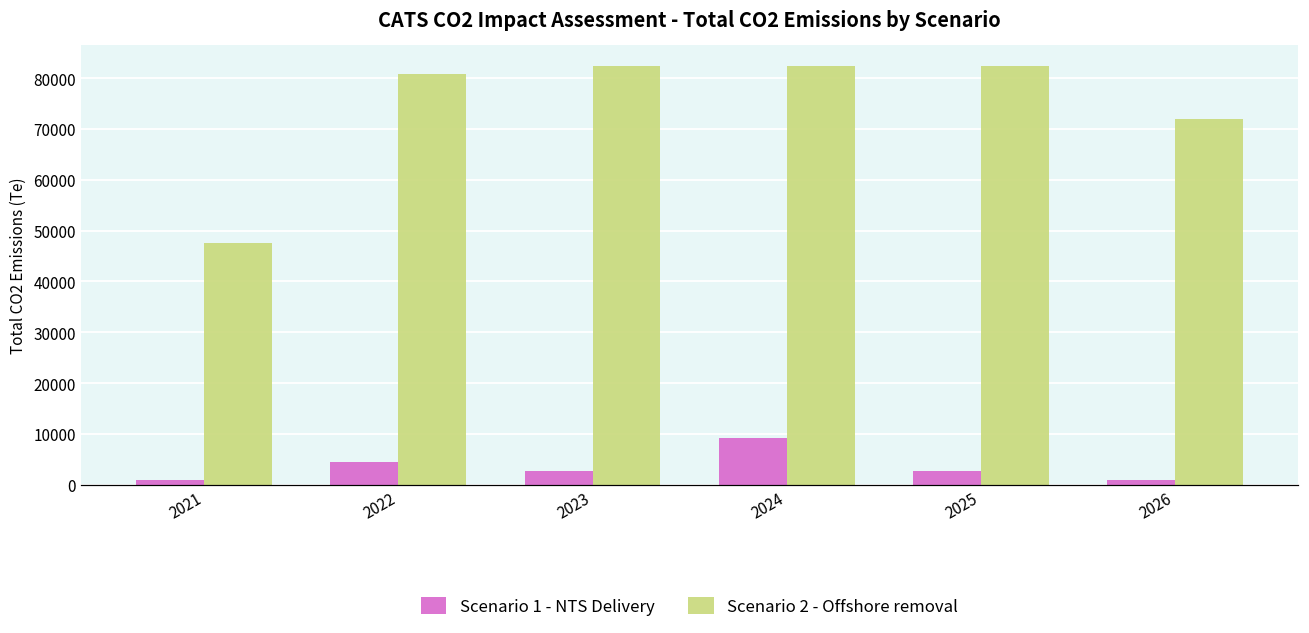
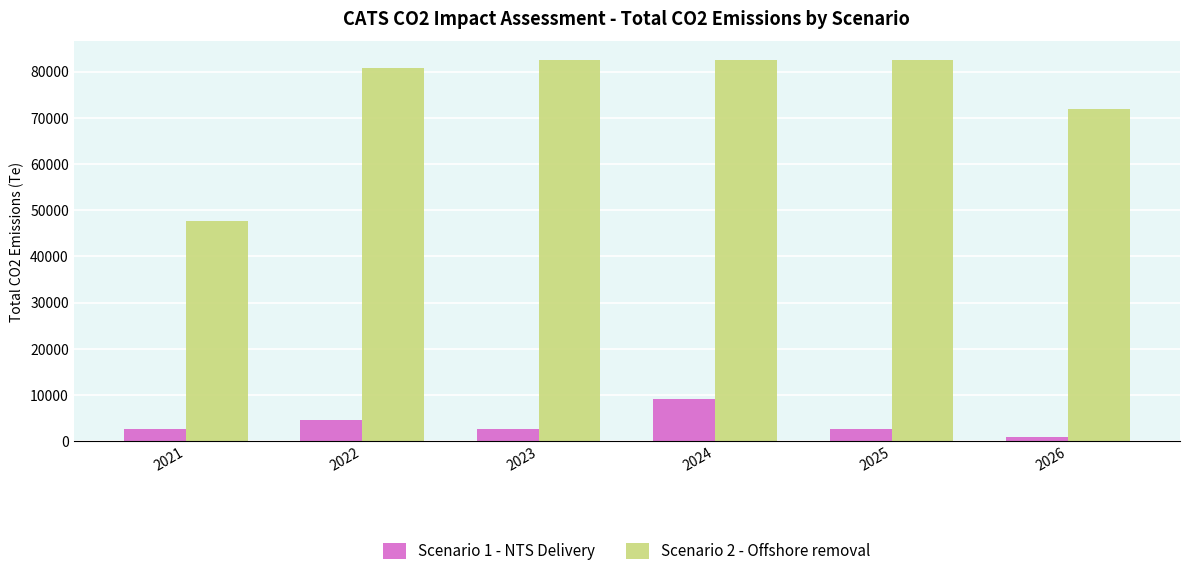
Scenario 1 - NTS Delivery, 2021: 1000 -> 3000
